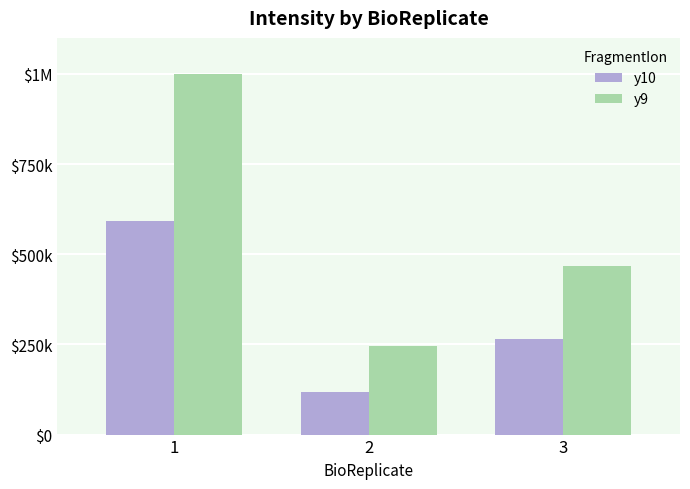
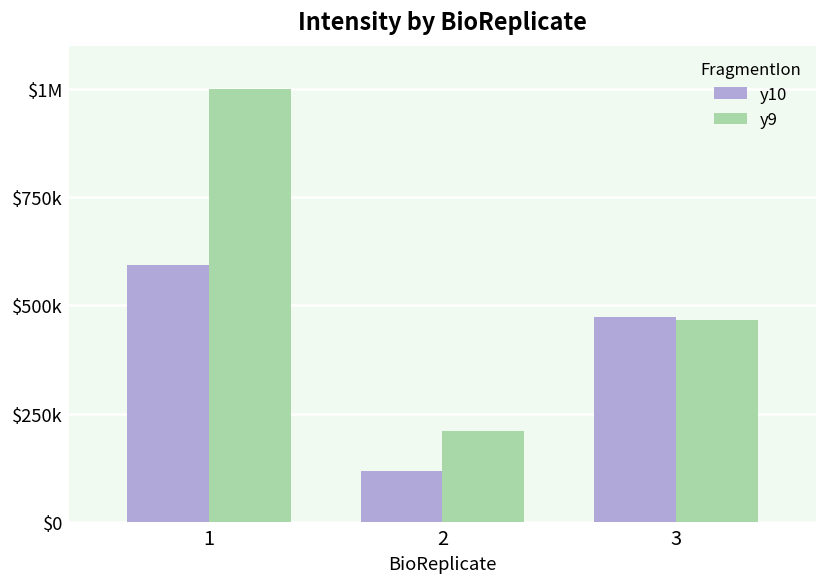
y9, 2: $240000 -> $210000
y10, 3: $260000 -> $470000
